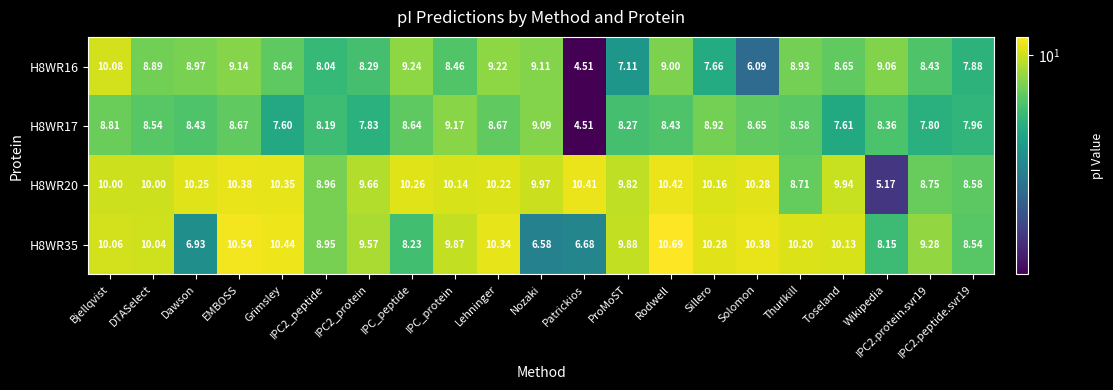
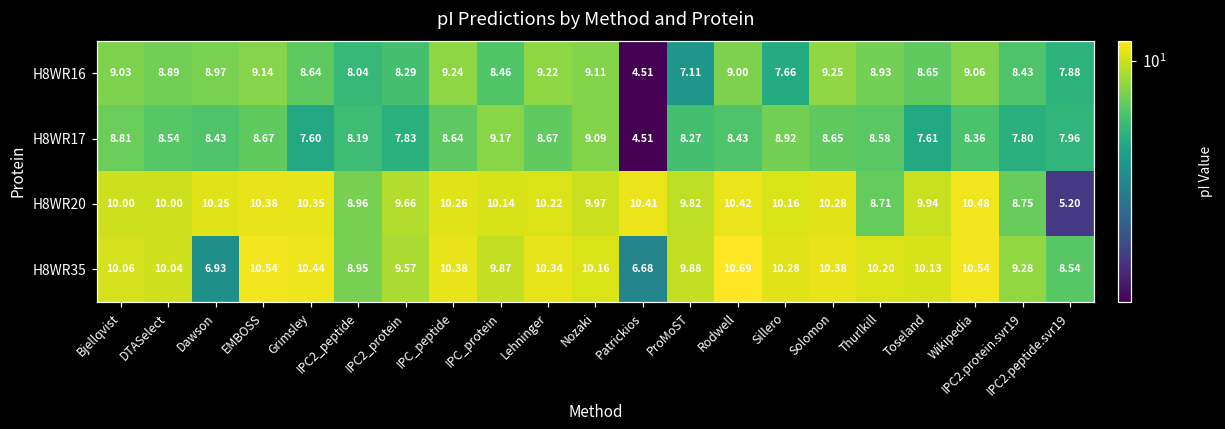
H8WR16, Bjellqvist: 10.08 -> 9.03
H8WR16, Solomon: 6.09 -> 9.25
H8WR20, Wikipedia: 5.17 -> 10.48
H8WR20, IPC2.peptide.svr19: 8.58 -> 5.20
H8WR35, IPC_peptide: 8.23 -> 10.38
H8WR35, Nozaki: 6.58 -> 10.16
H8WR35, Wikipedia: 8.15 -> 10.54
